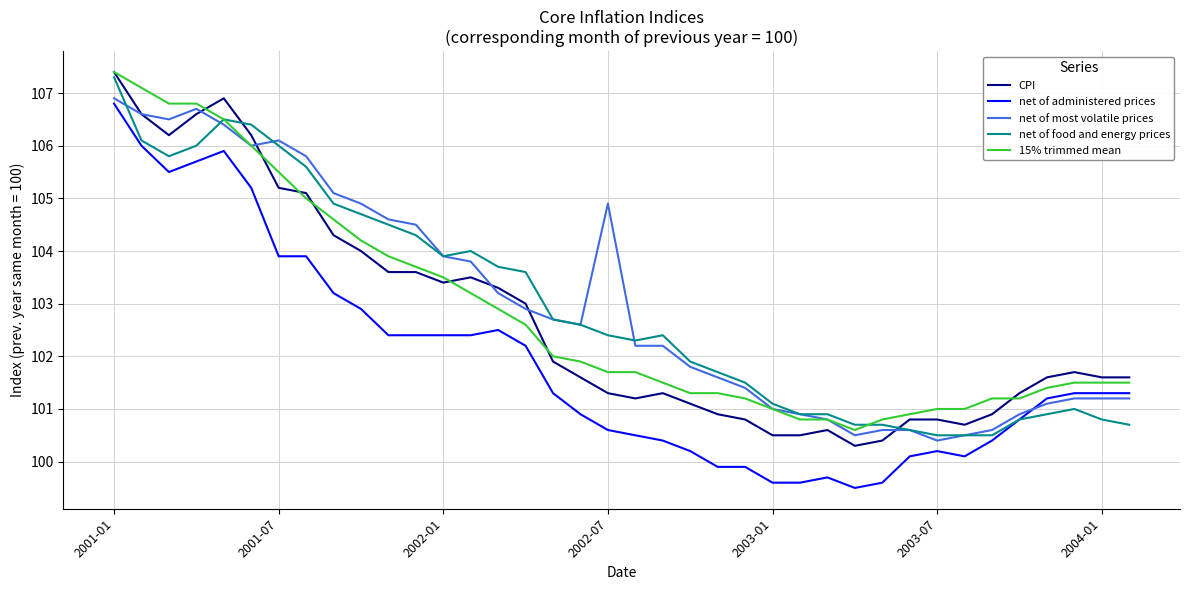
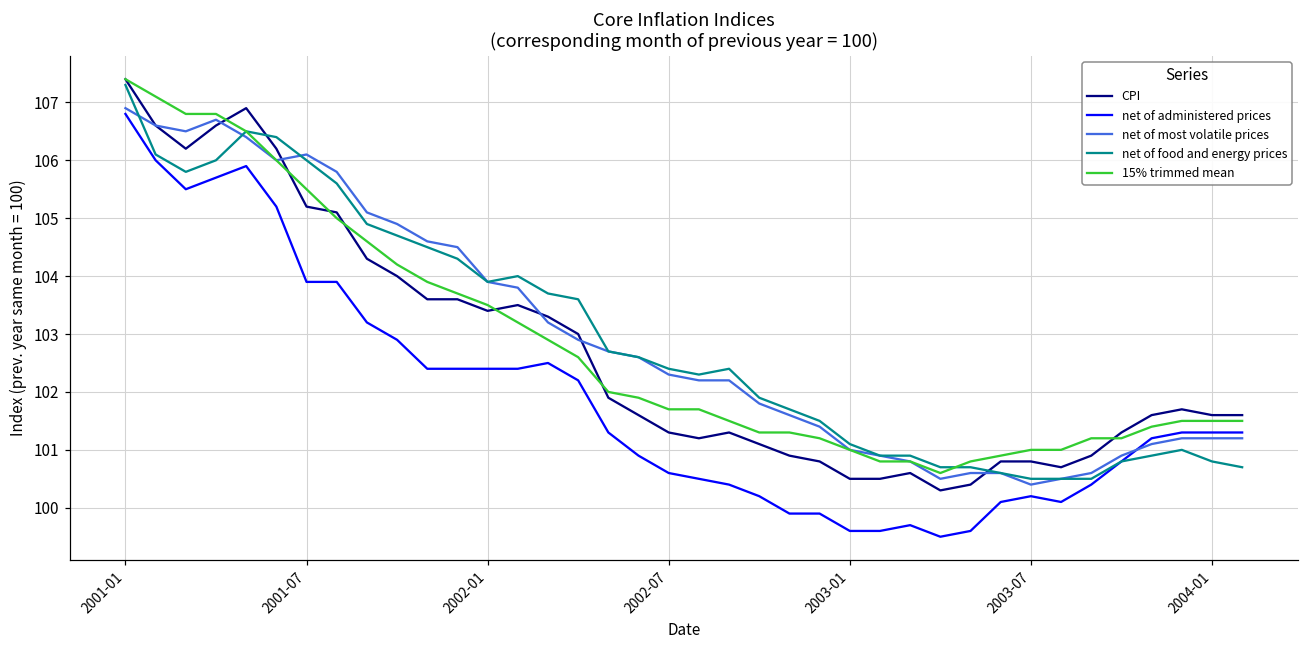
net of most volatile prices, 2002-07: 104.9 -> 102.3
